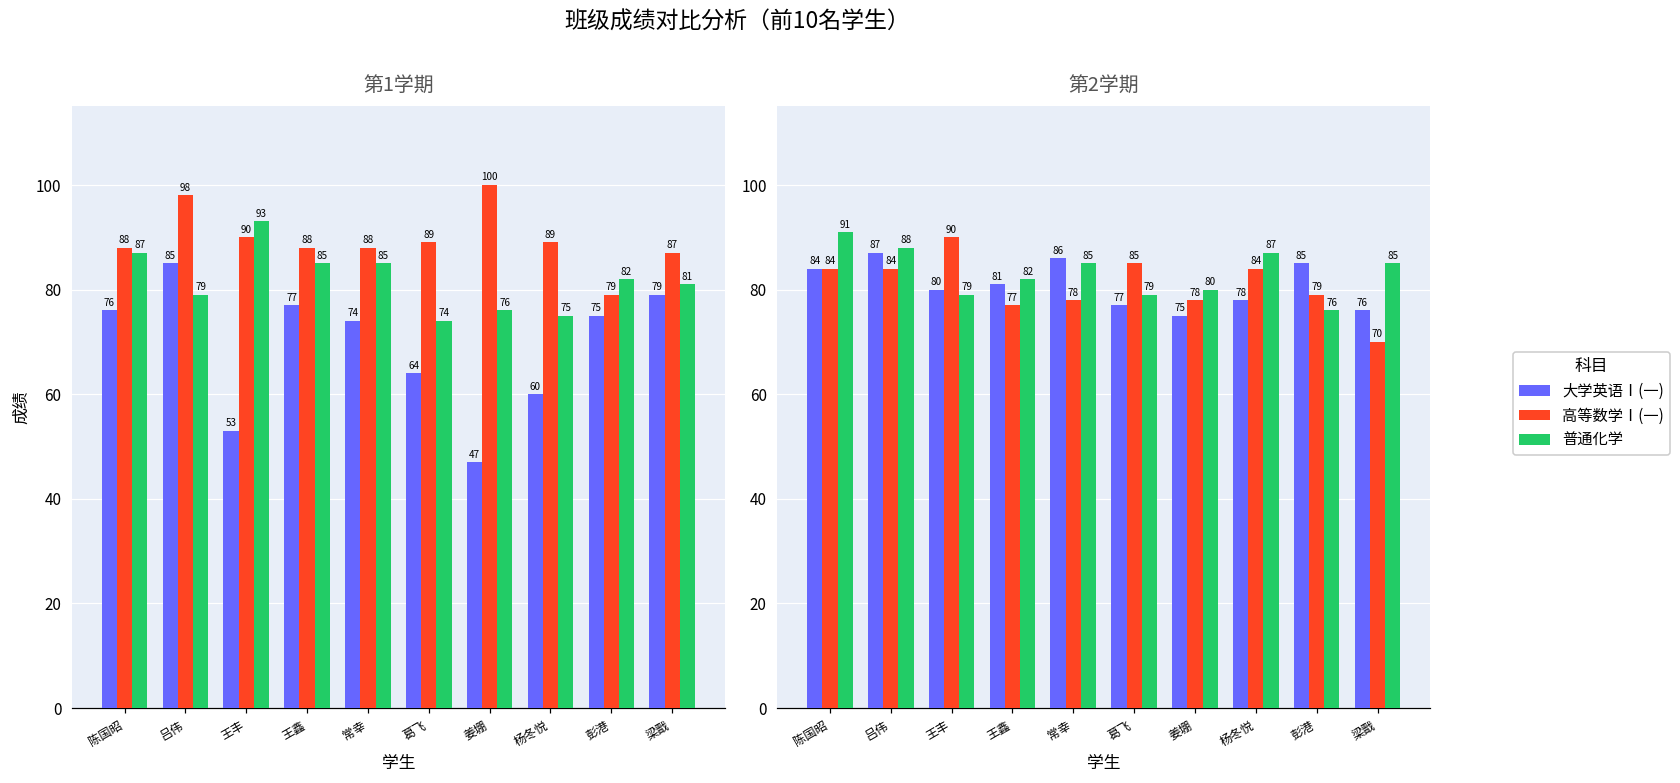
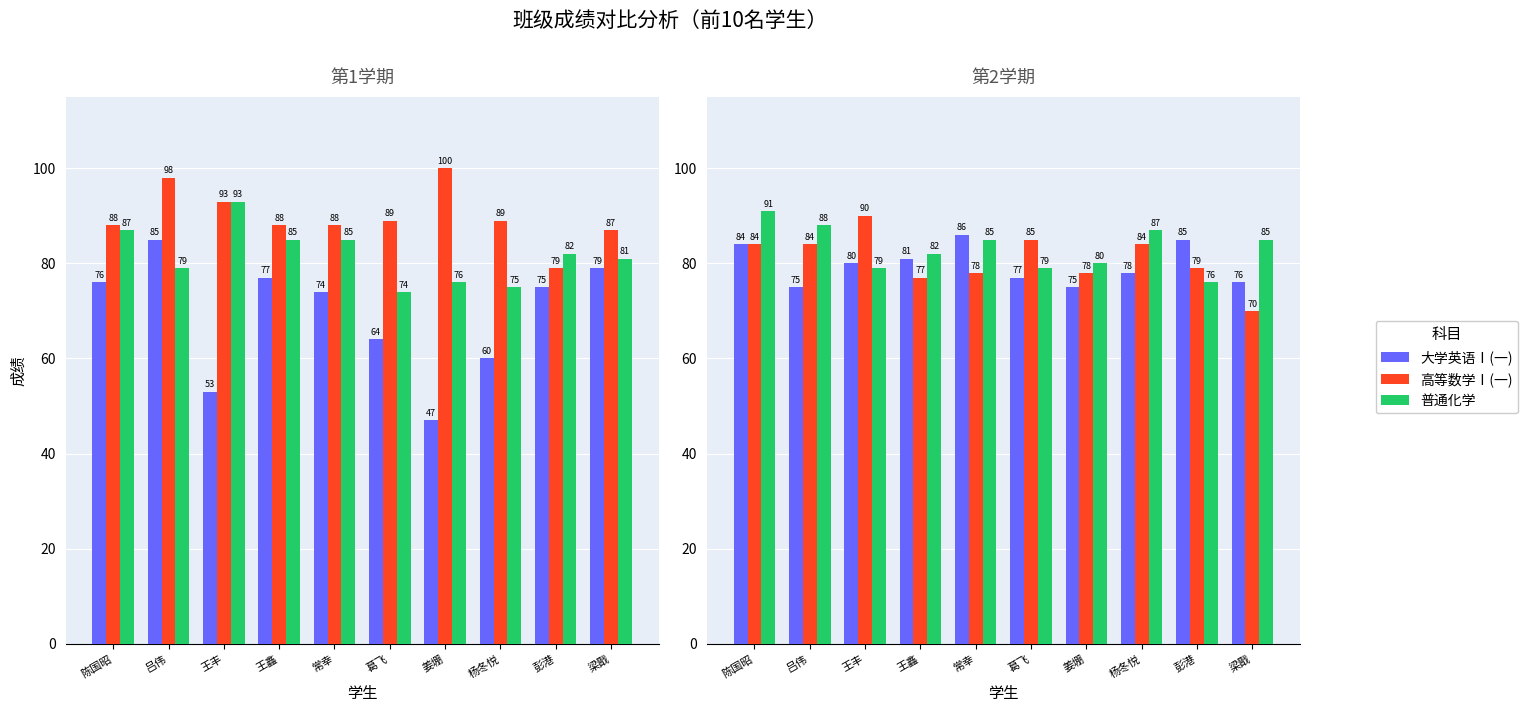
第1学期, 高等数学Ⅰ(一), 王丰: 90 -> 93
第2学期, 大学英语Ⅰ(一), 吕伟: 87 -> 75
